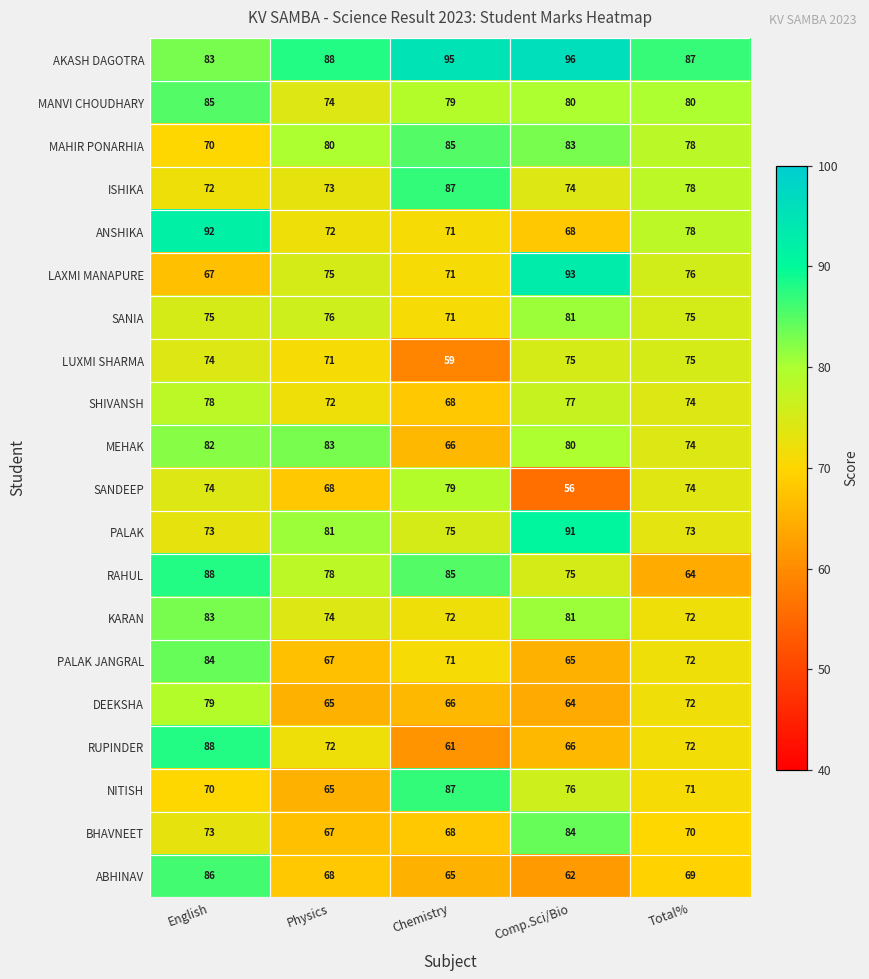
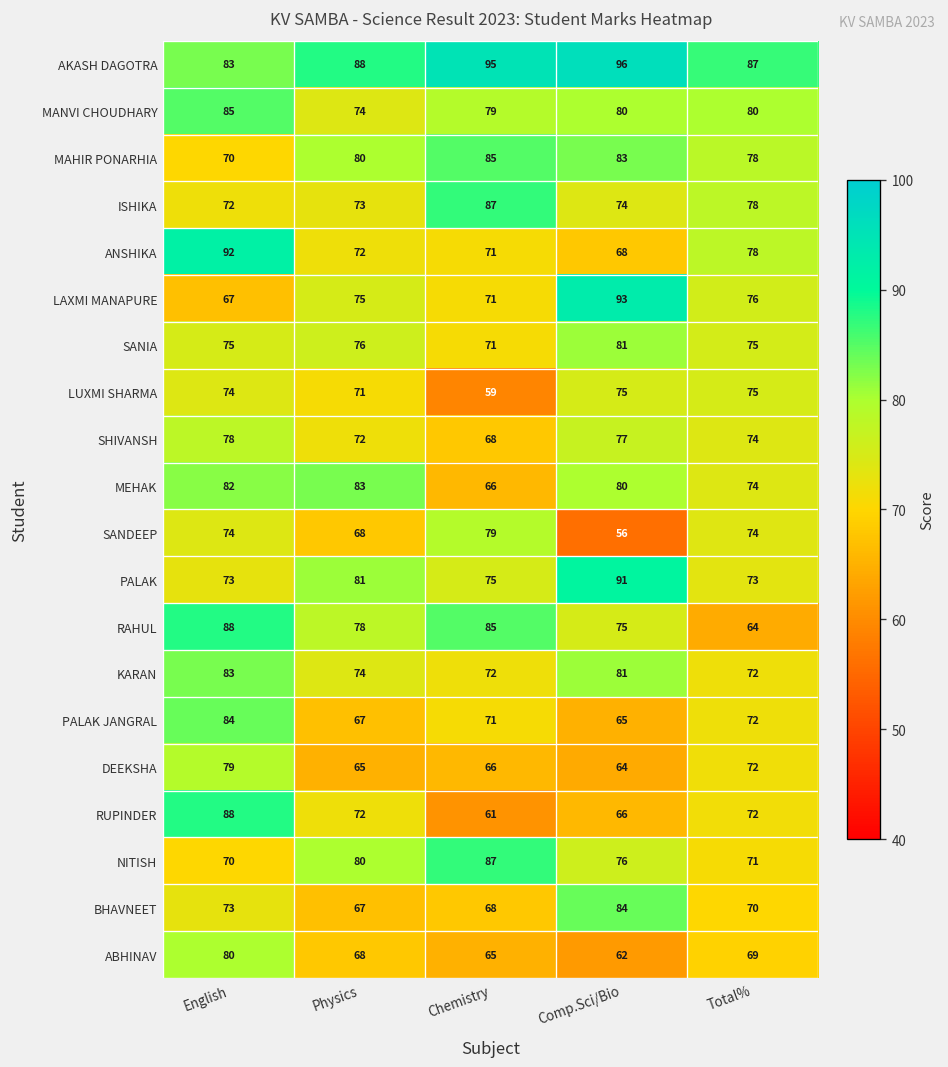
NITISH, Physics: 65 -> 80
ABHINAV, English: 86 -> 80
